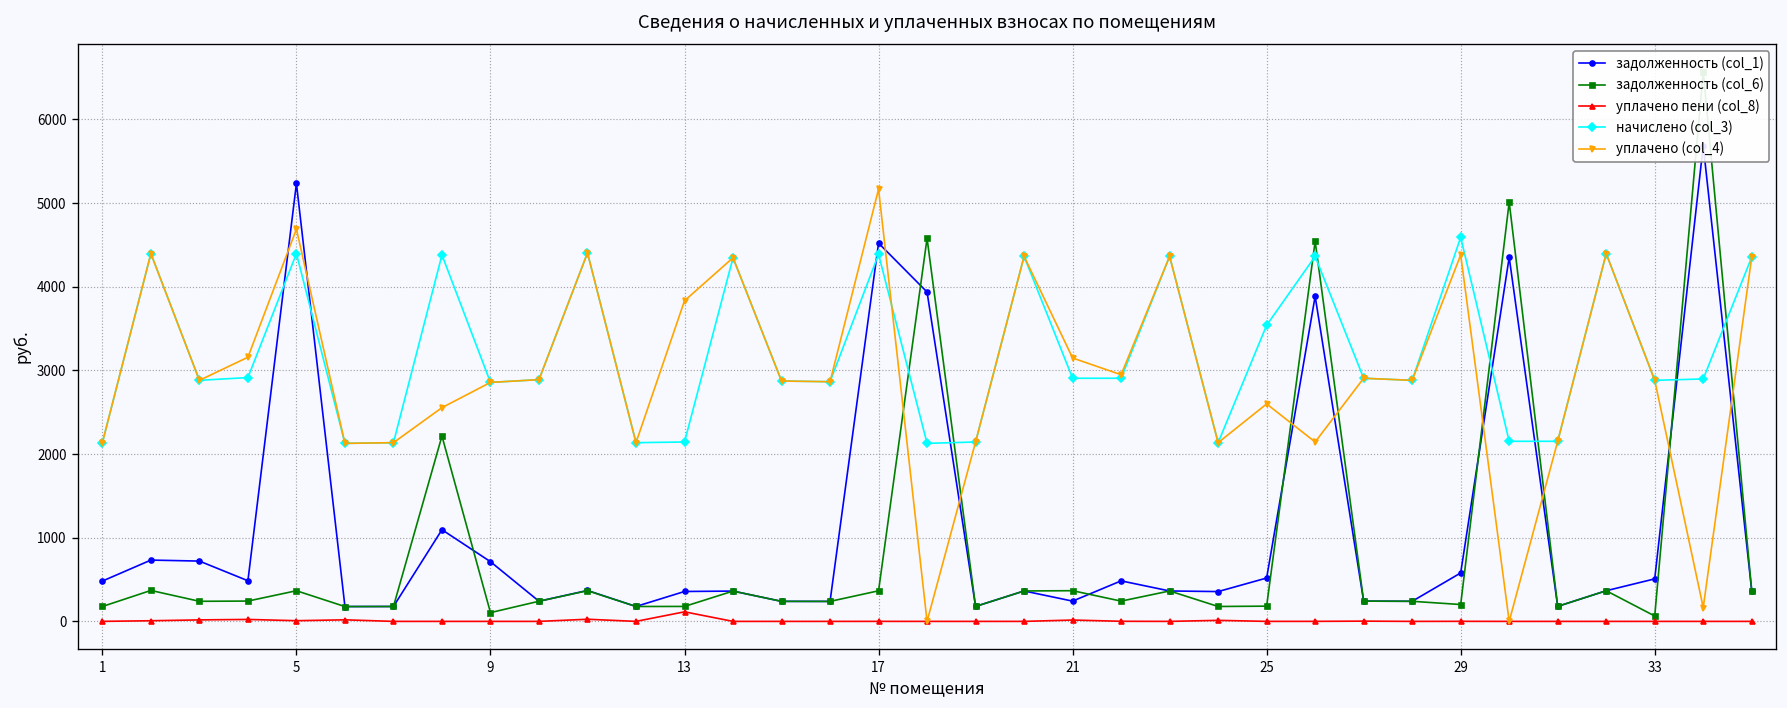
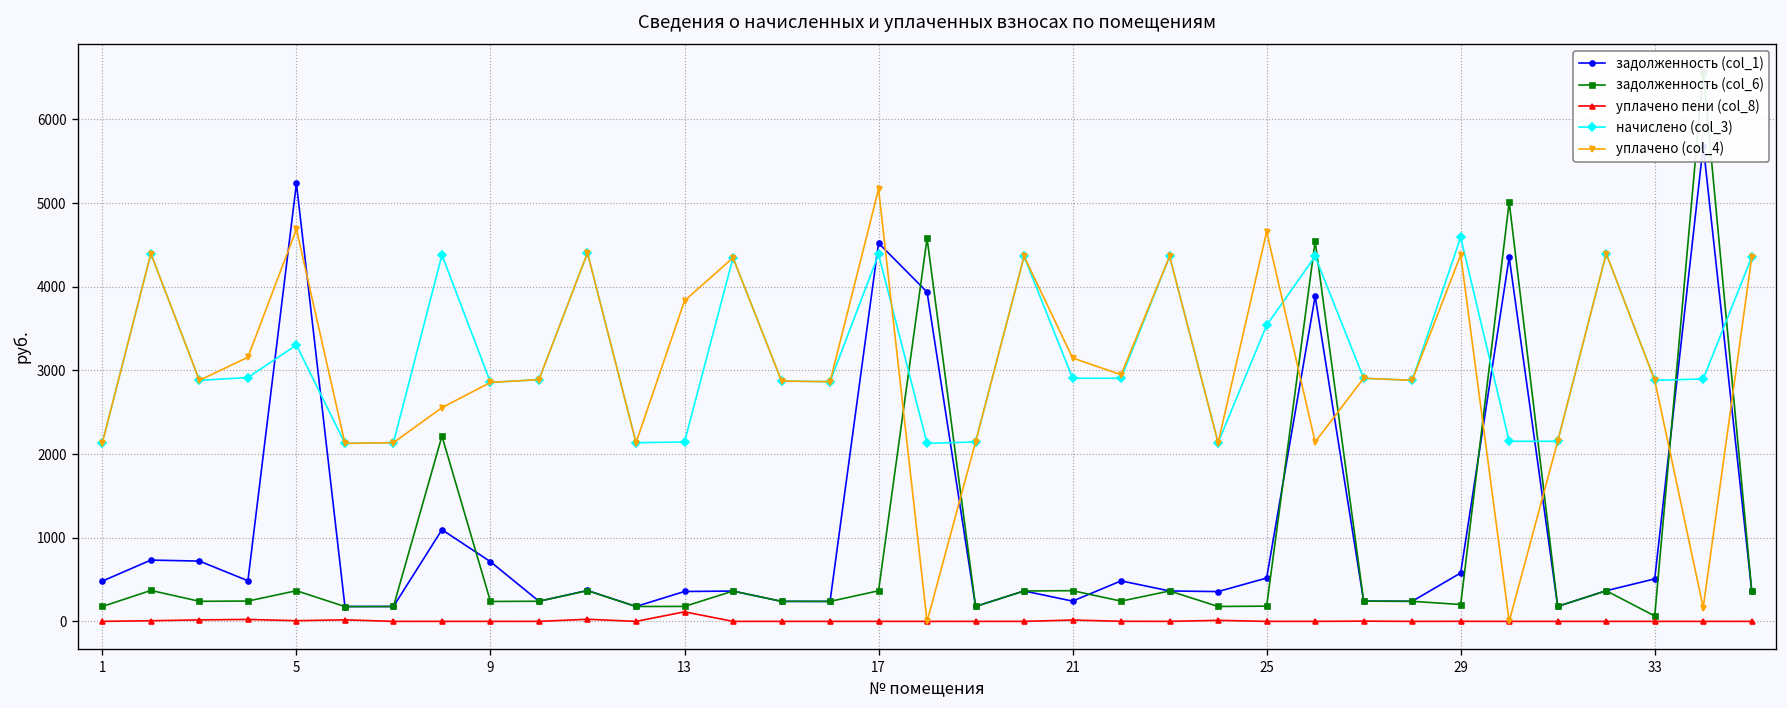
начислено (col_3), 5: 4400 -> 3300
задолженность (col_6), 9: 100 -> 200
уплачено (col_4), 25: 2600 -> 4700
